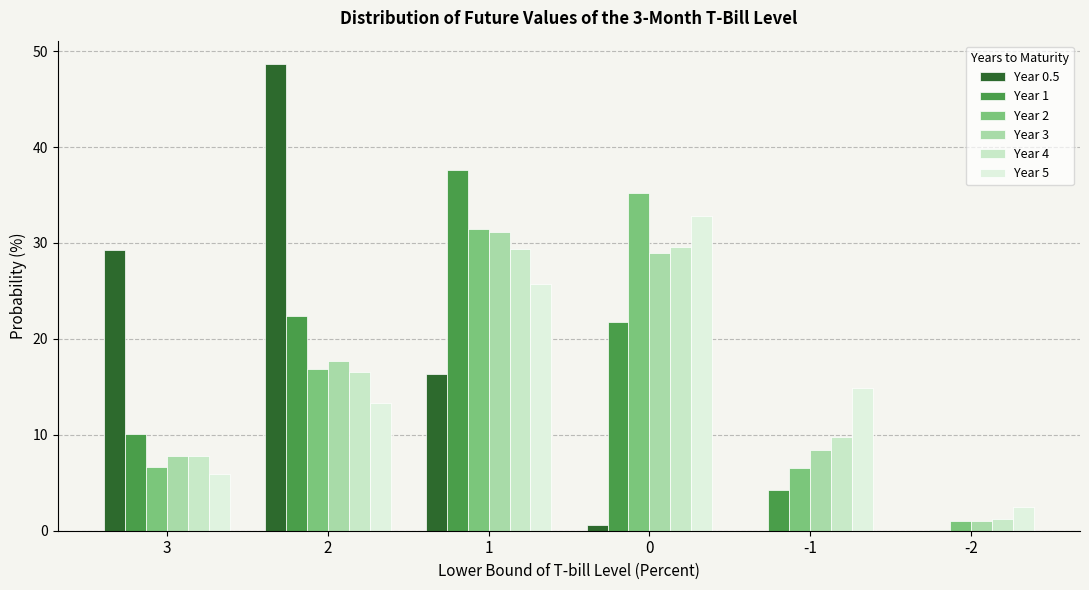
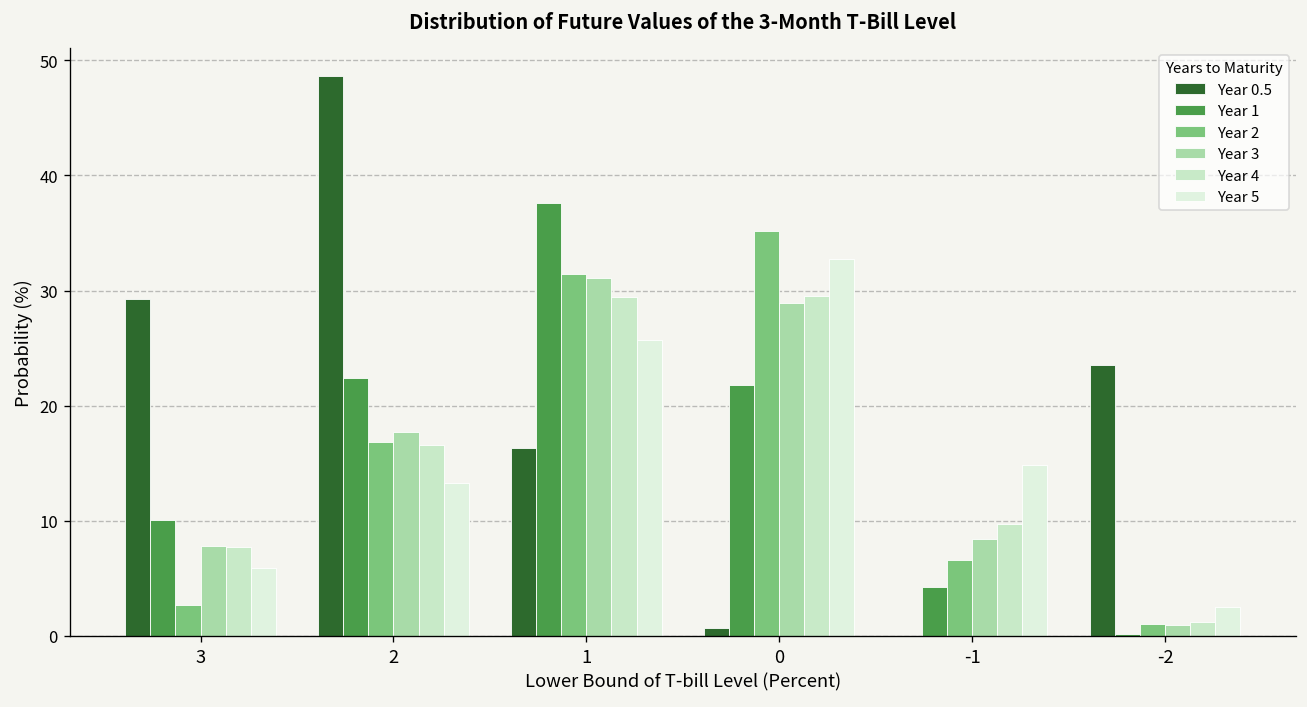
Year 2, 3: 7 -> 3
Year 0.5, -2: 0 -> 24
